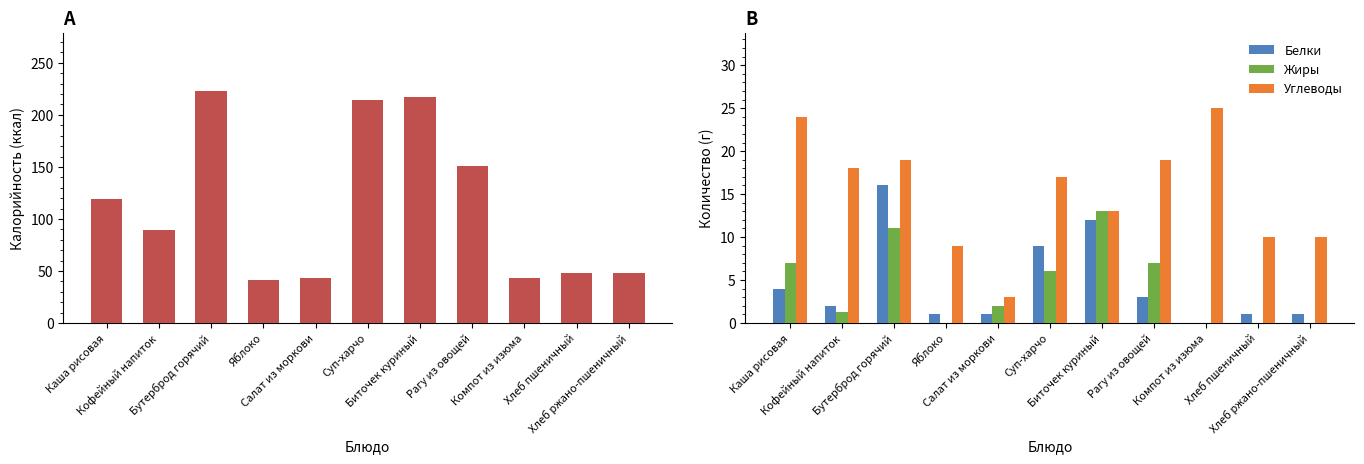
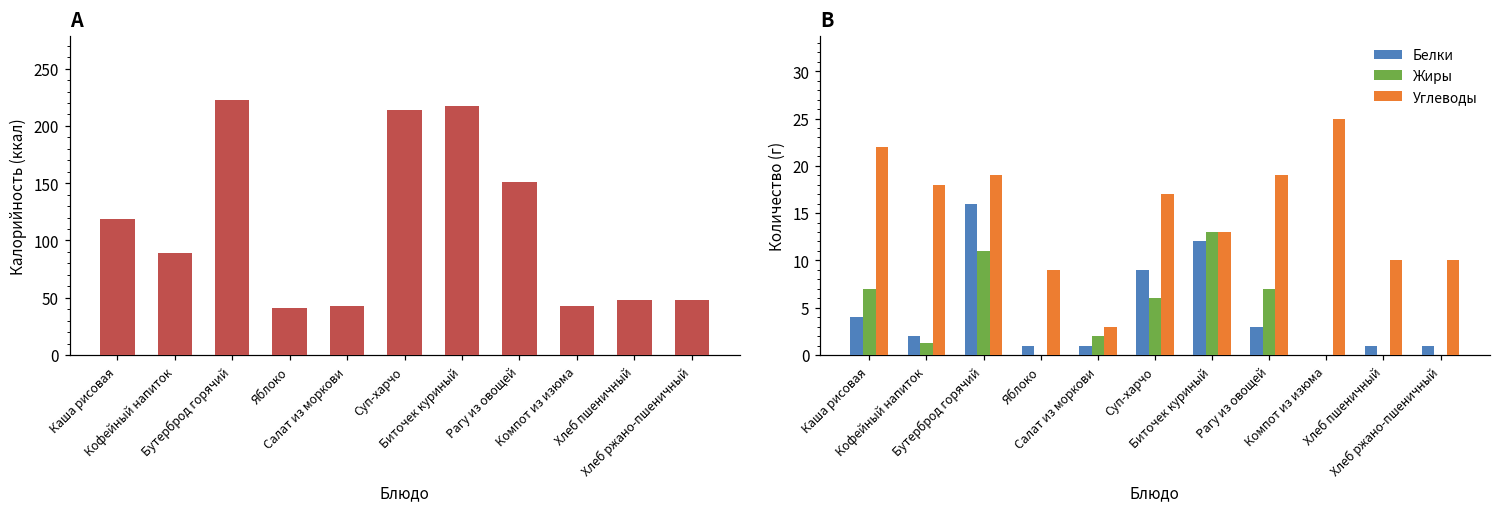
B, Углеводы, Каша рисовая: 24 -> 22
